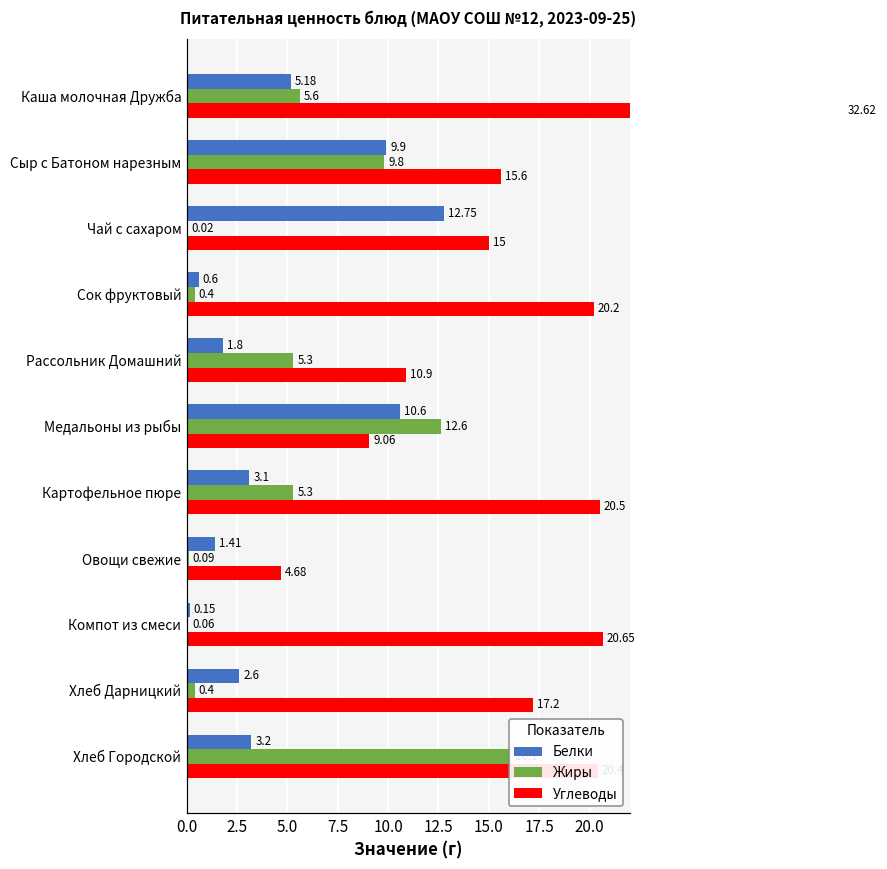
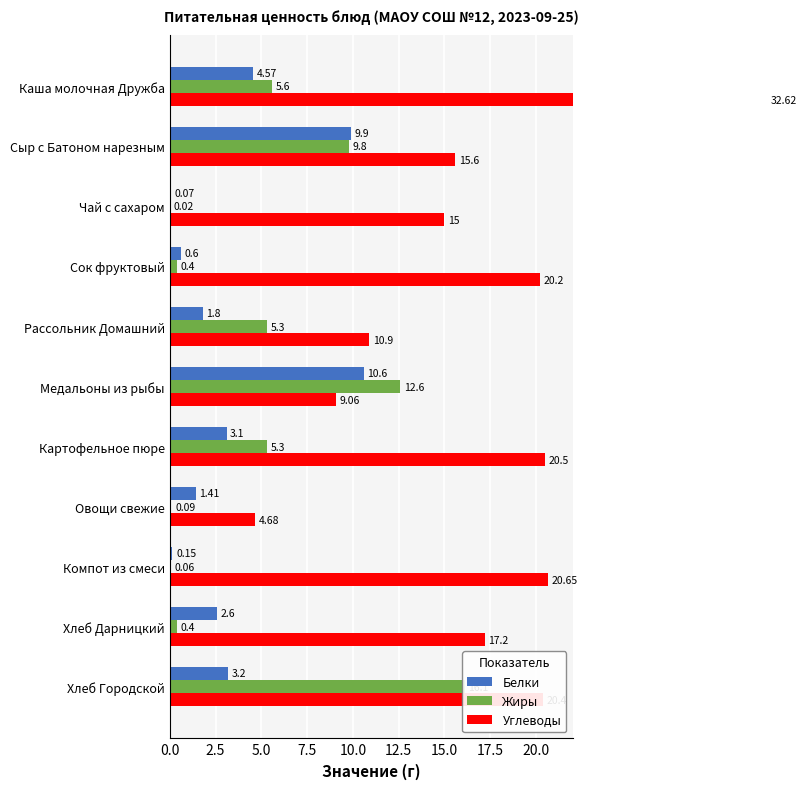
Белки, Каша молочная Дружба: 5.18 -> 4.57
Белки, Чай с сахаром: 12.75 -> 0.07
